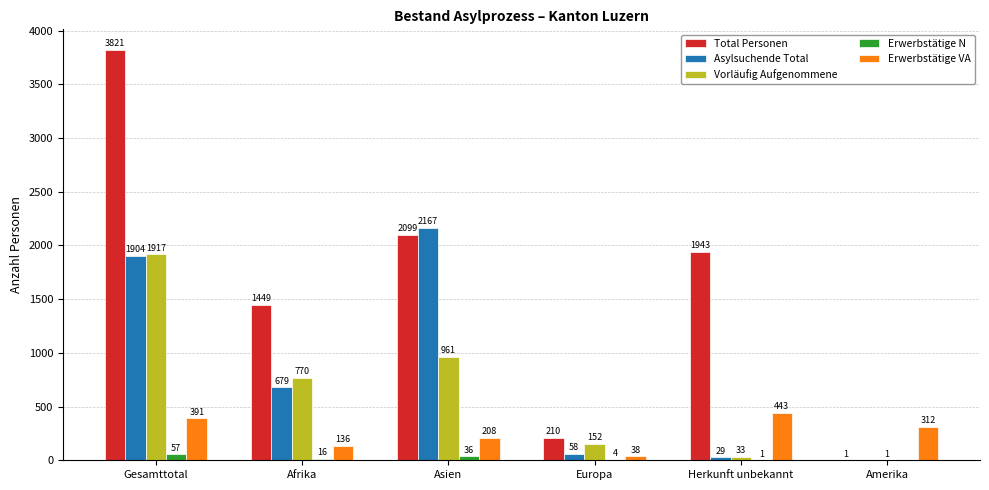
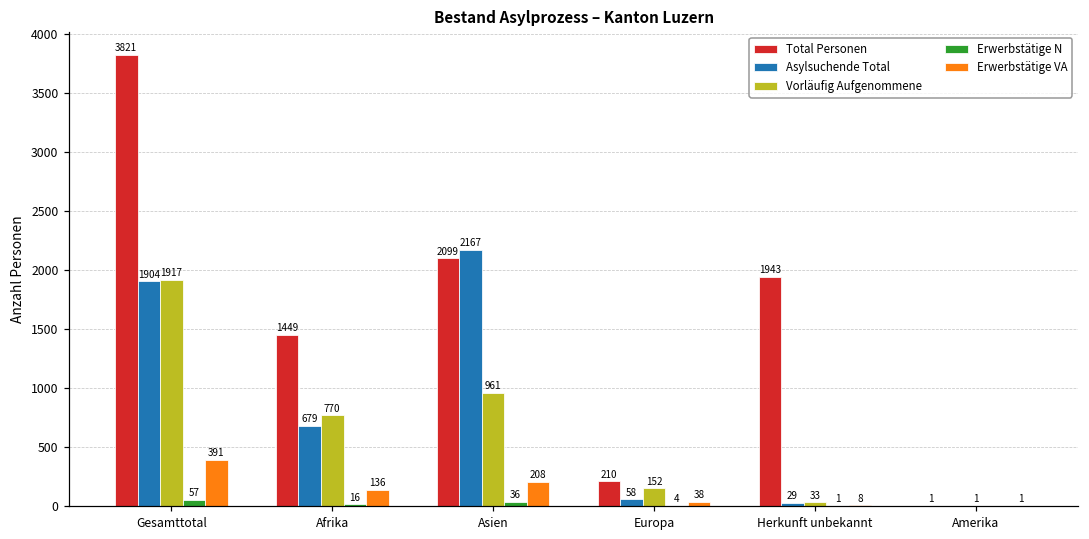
Erwerbstätige VA, Herkunft unbekannt: 443 -> 8
Erwerbstätige VA, Amerika: 312 -> 1
